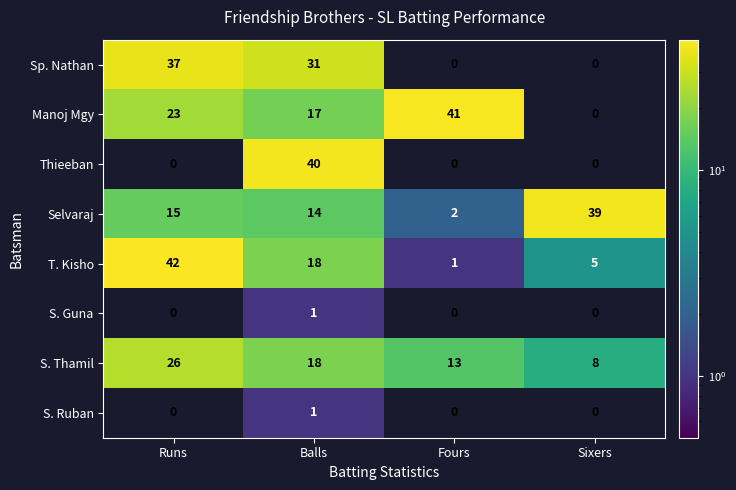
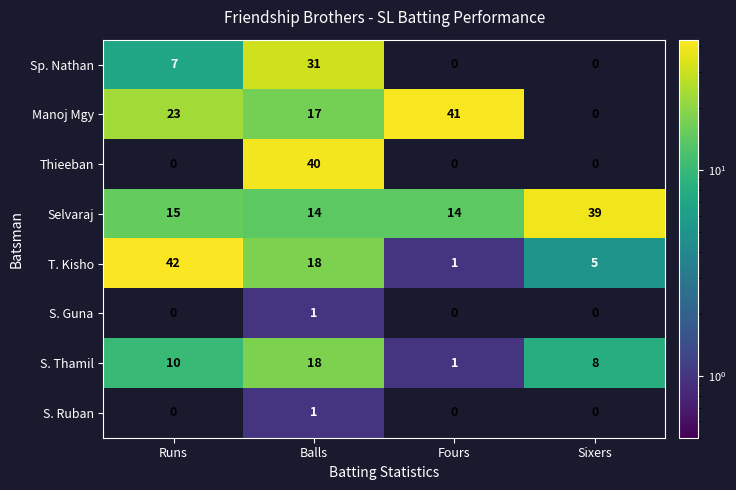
Sp. Nathan, Runs: 37 -> 7
Selvaraj, Fours: 2 -> 14
S. Thamil, Runs: 26 -> 10
S. Thamil, Fours: 13 -> 1
